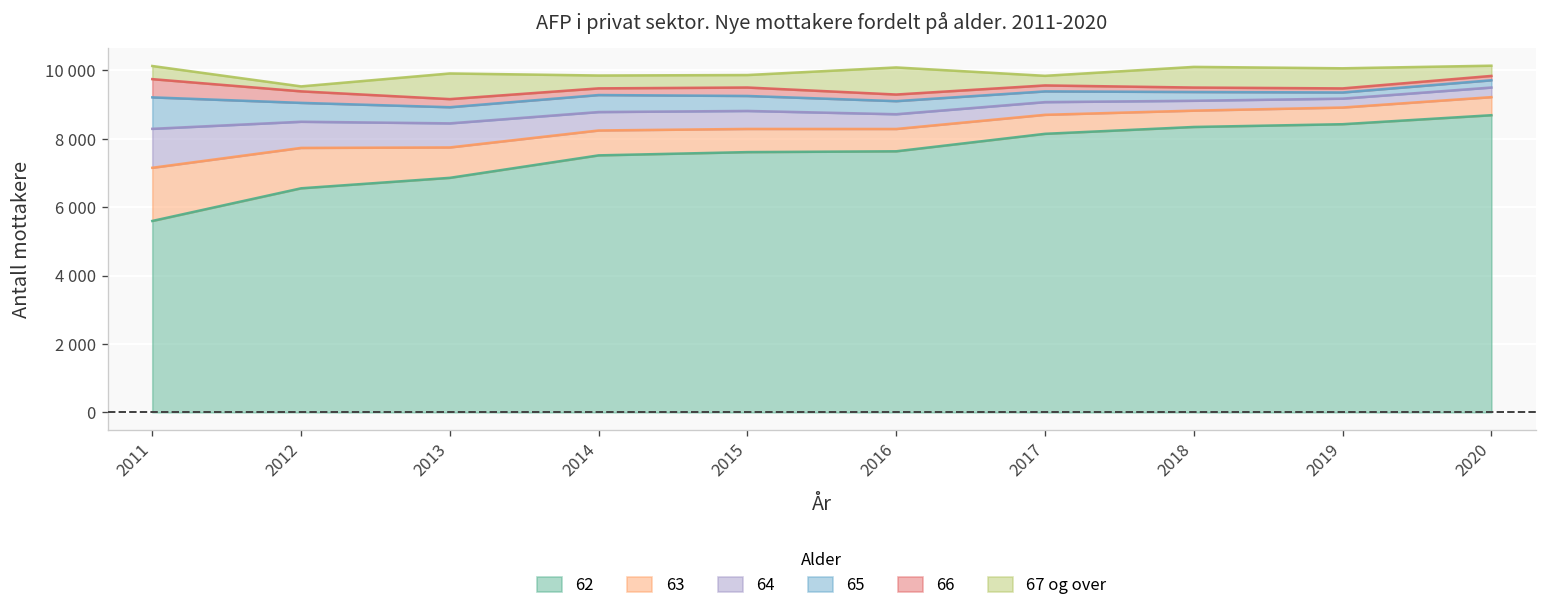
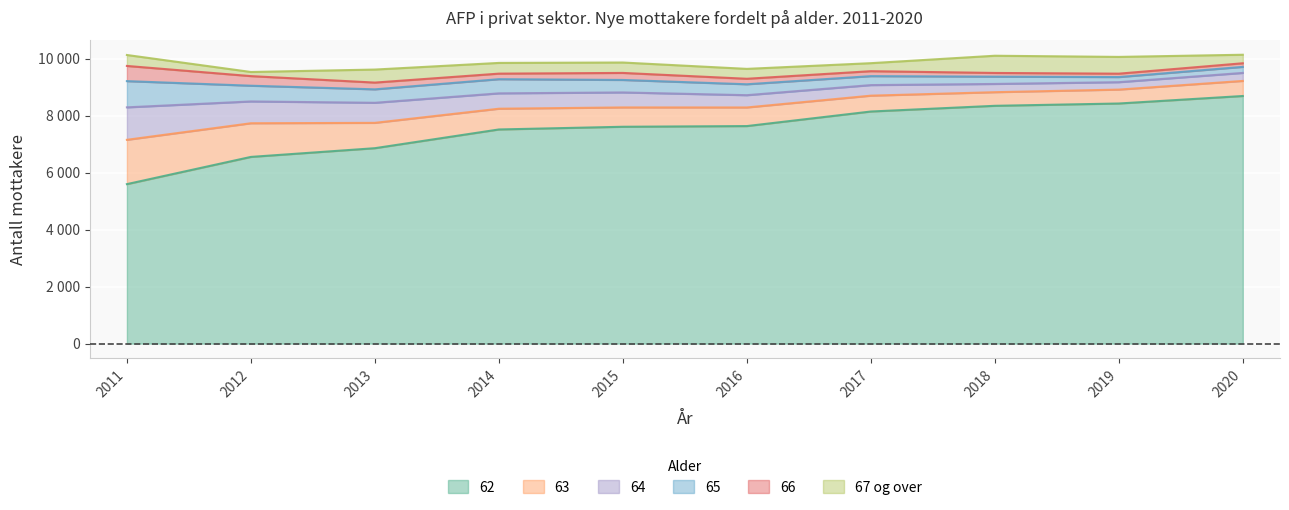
67 og over, 2013: 800 -> 500
67 og over, 2016: 800 -> 300
